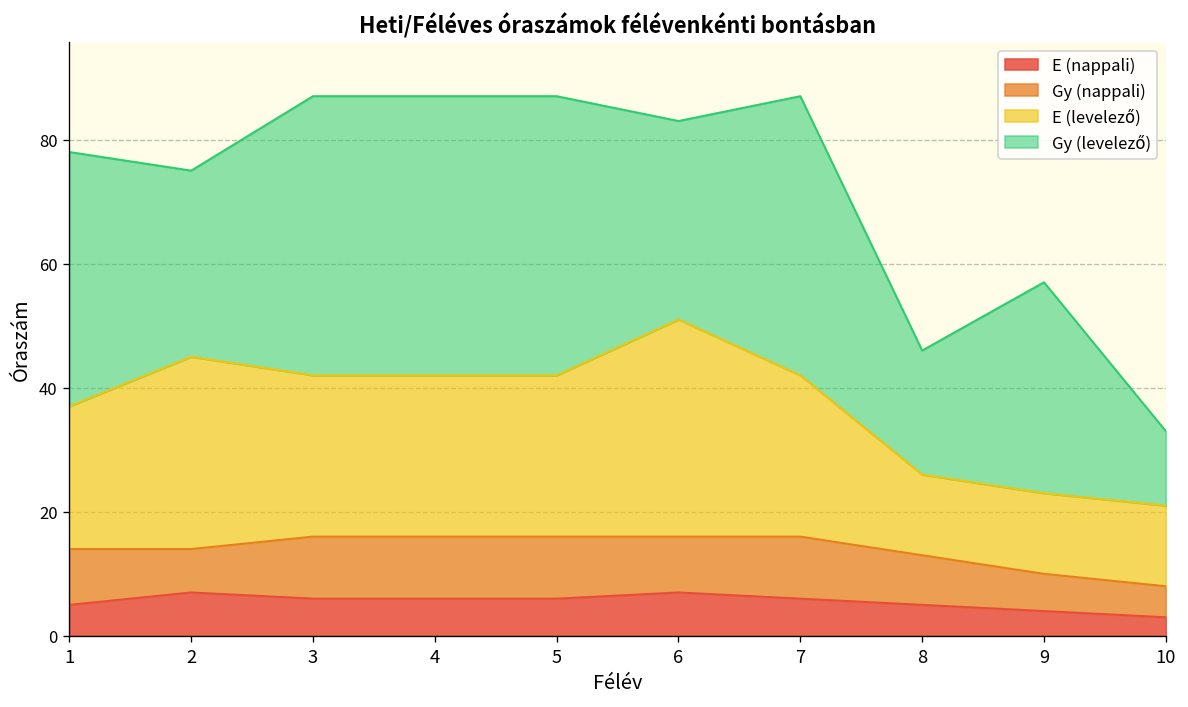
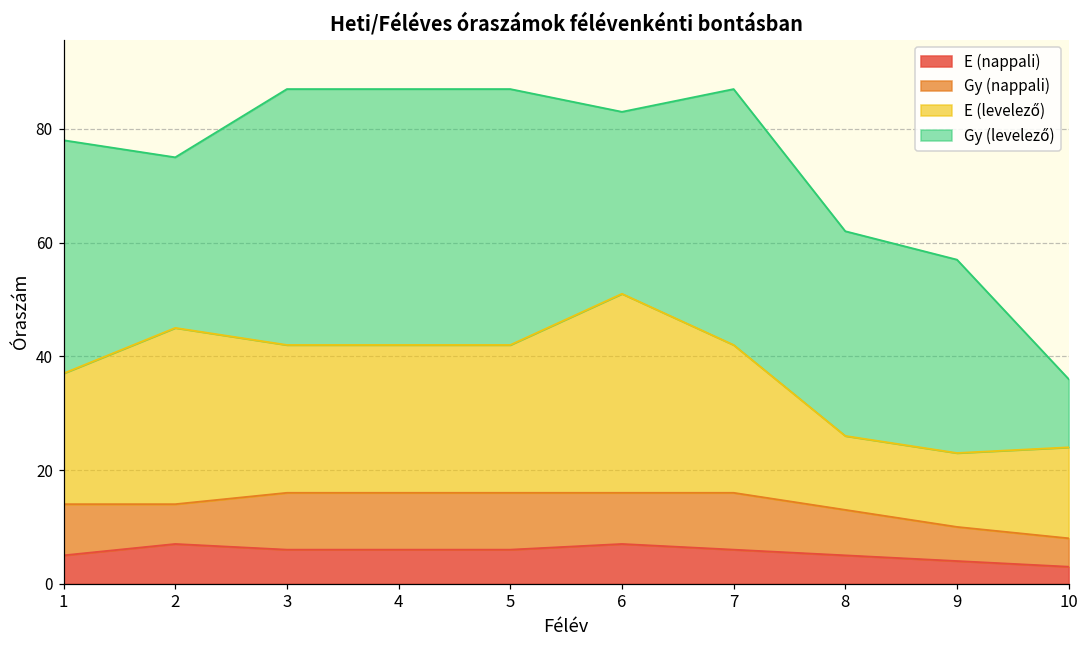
Gy (levelező), 8: 20 -> 36
E (levelező), 10: 13 -> 16
